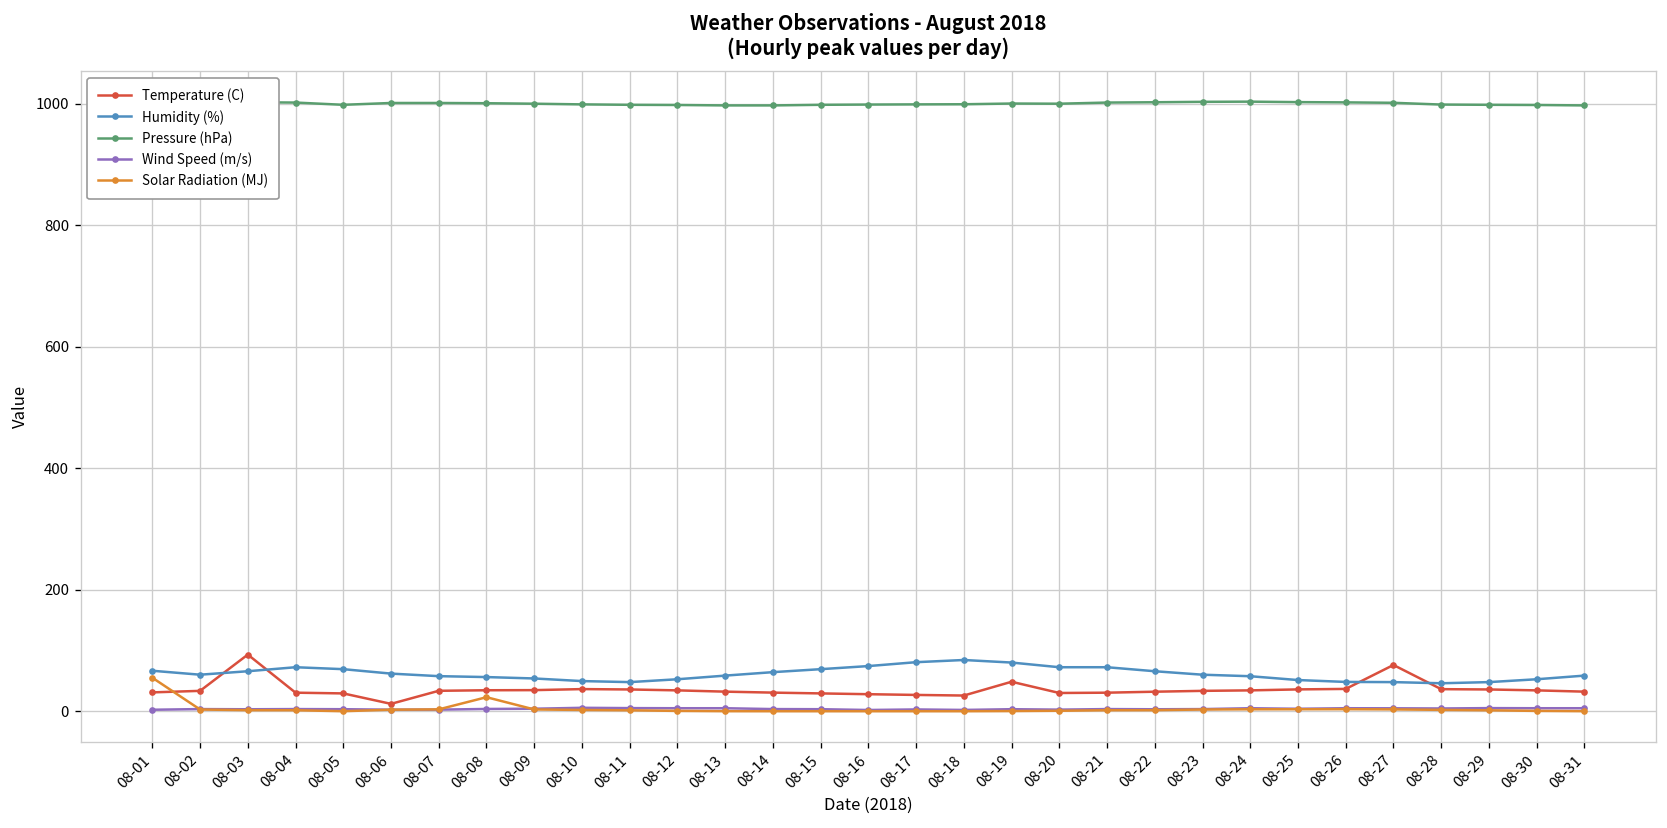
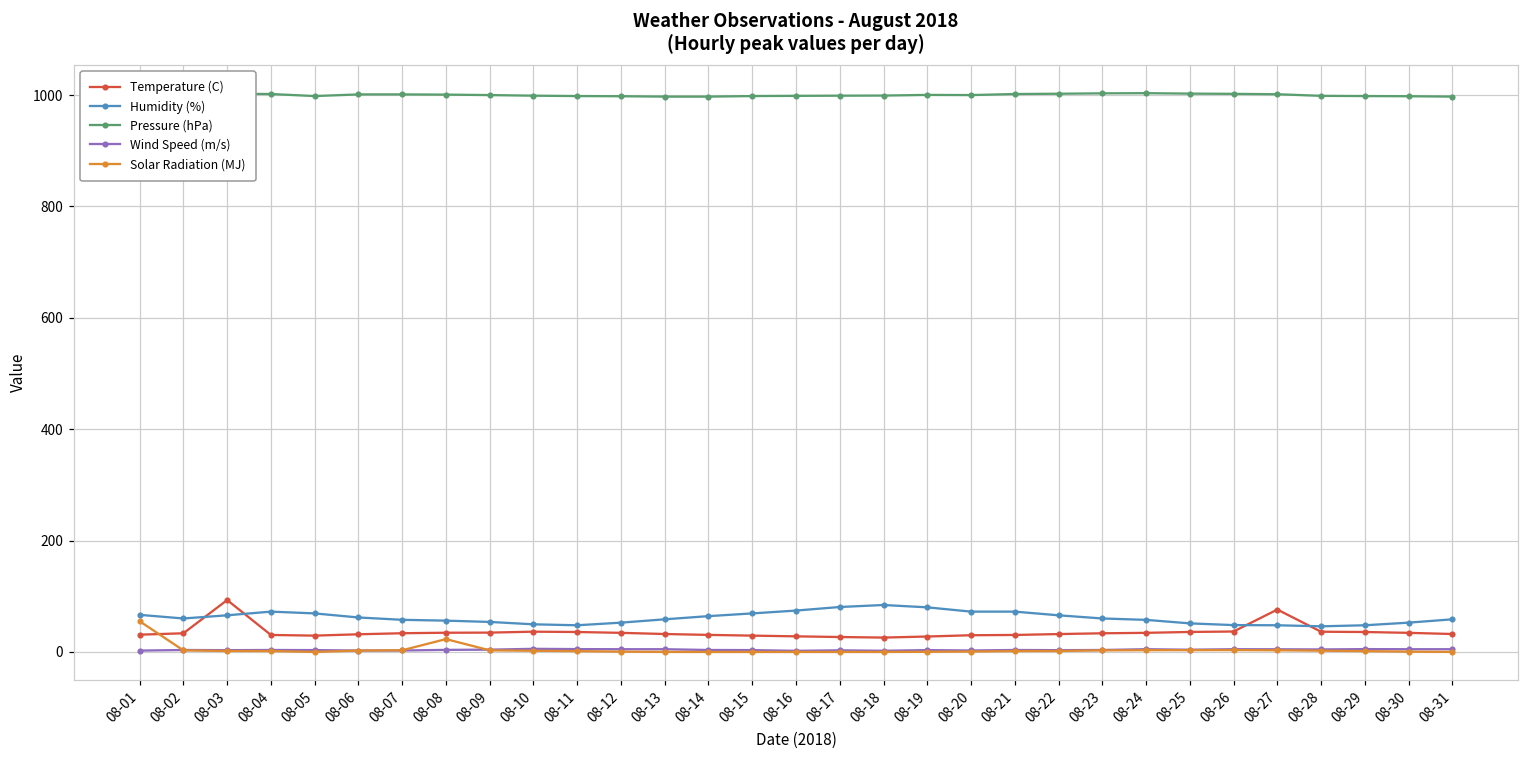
Temperature (C), 08-06: 10 -> 30
Temperature (C), 08-19: 50 -> 30
